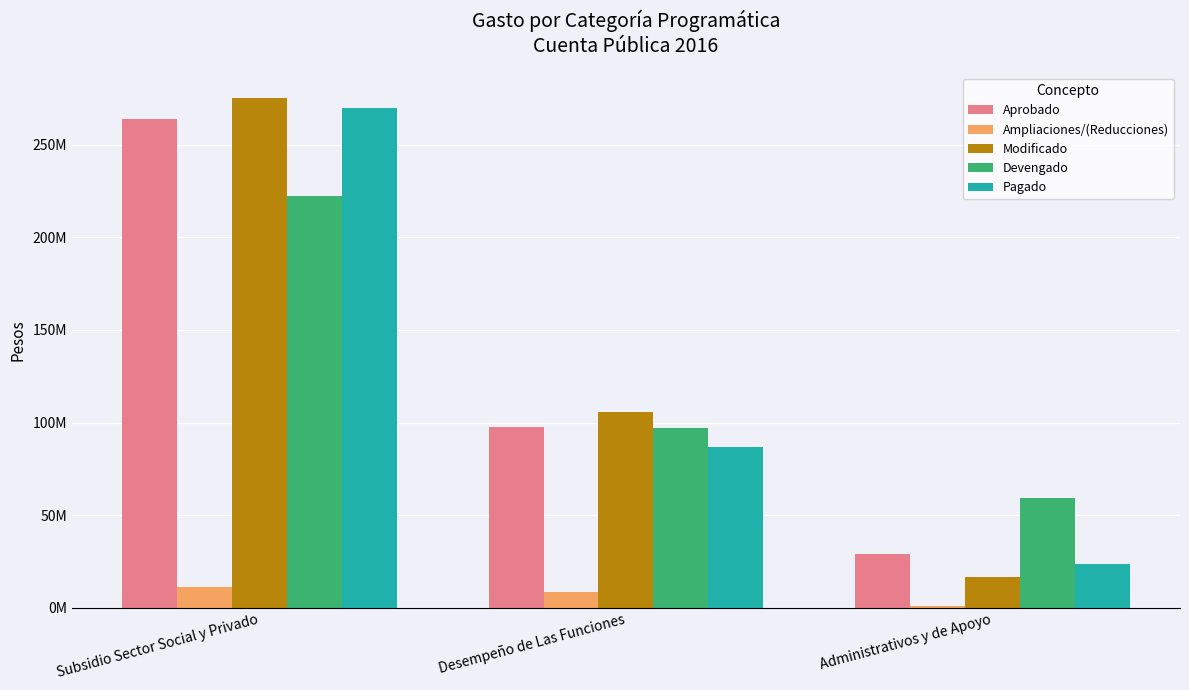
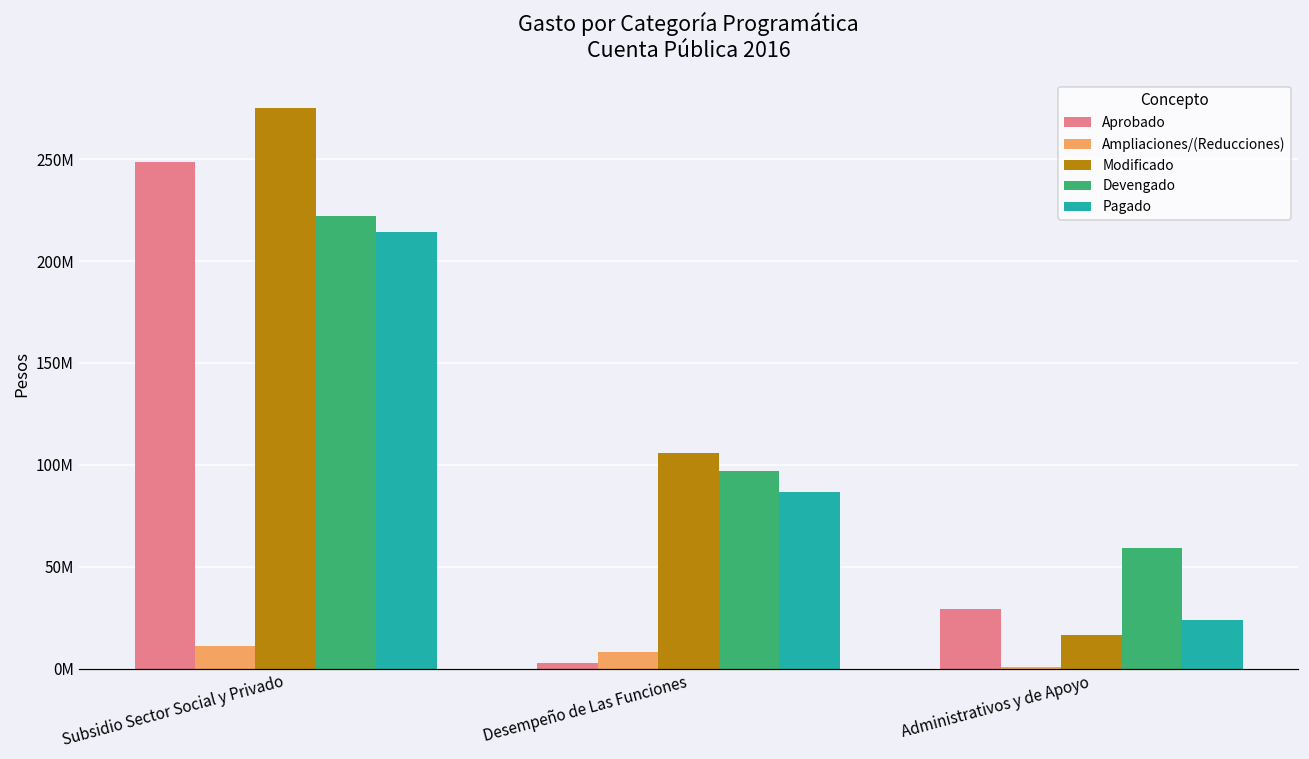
Aprobado, Subsidio Sector Social y Privado: 264000000 -> 248000000
Pagado, Subsidio Sector Social y Privado: 270000000 -> 214000000
Aprobado, Desempeño de Las Funciones: 98000000 -> 3000000
